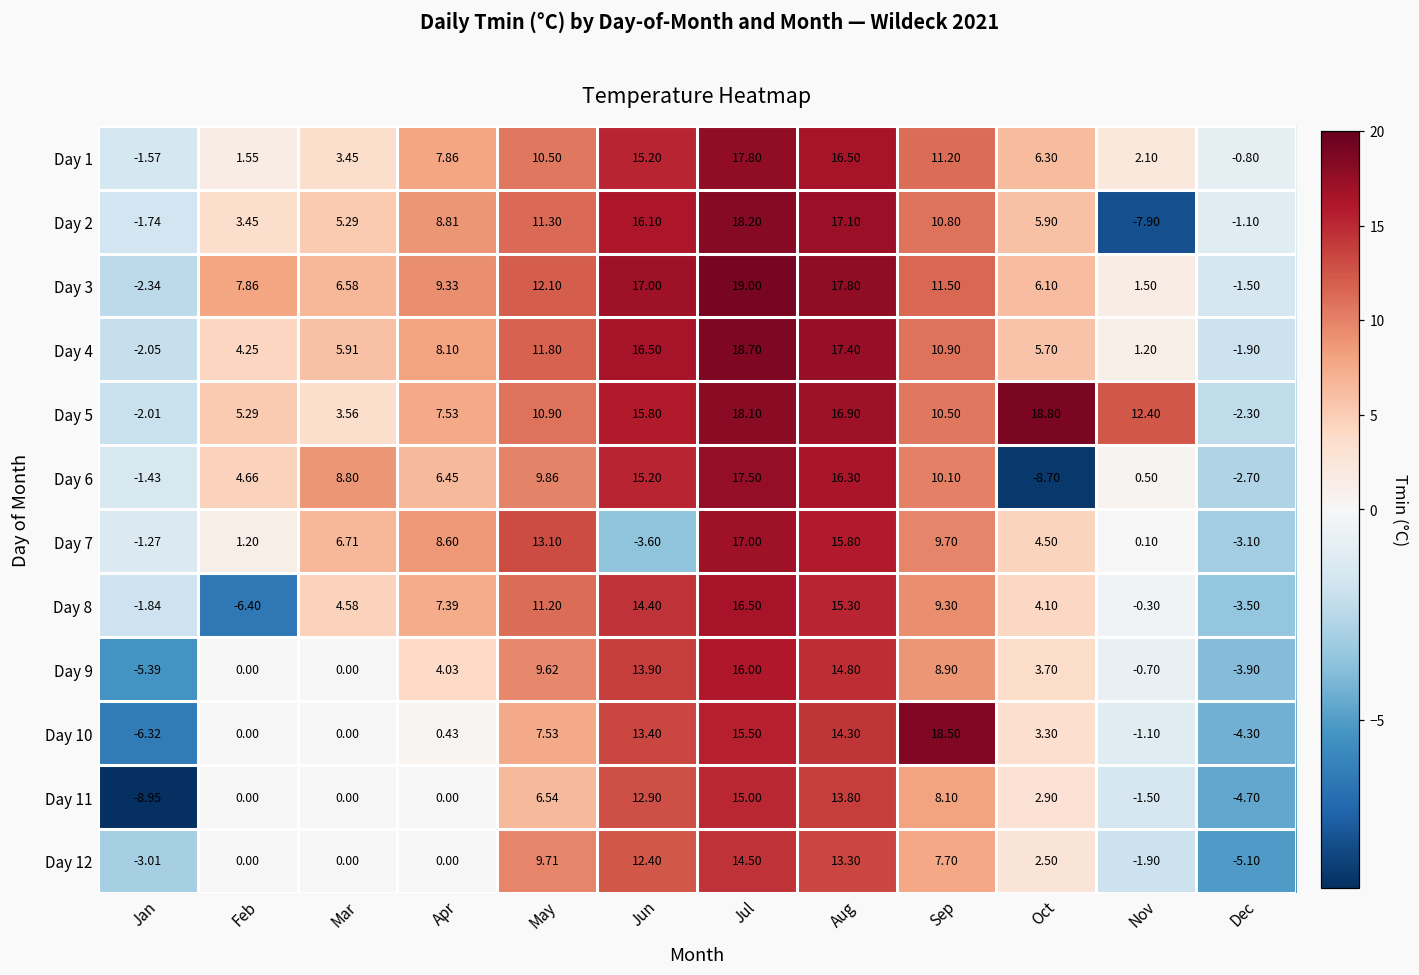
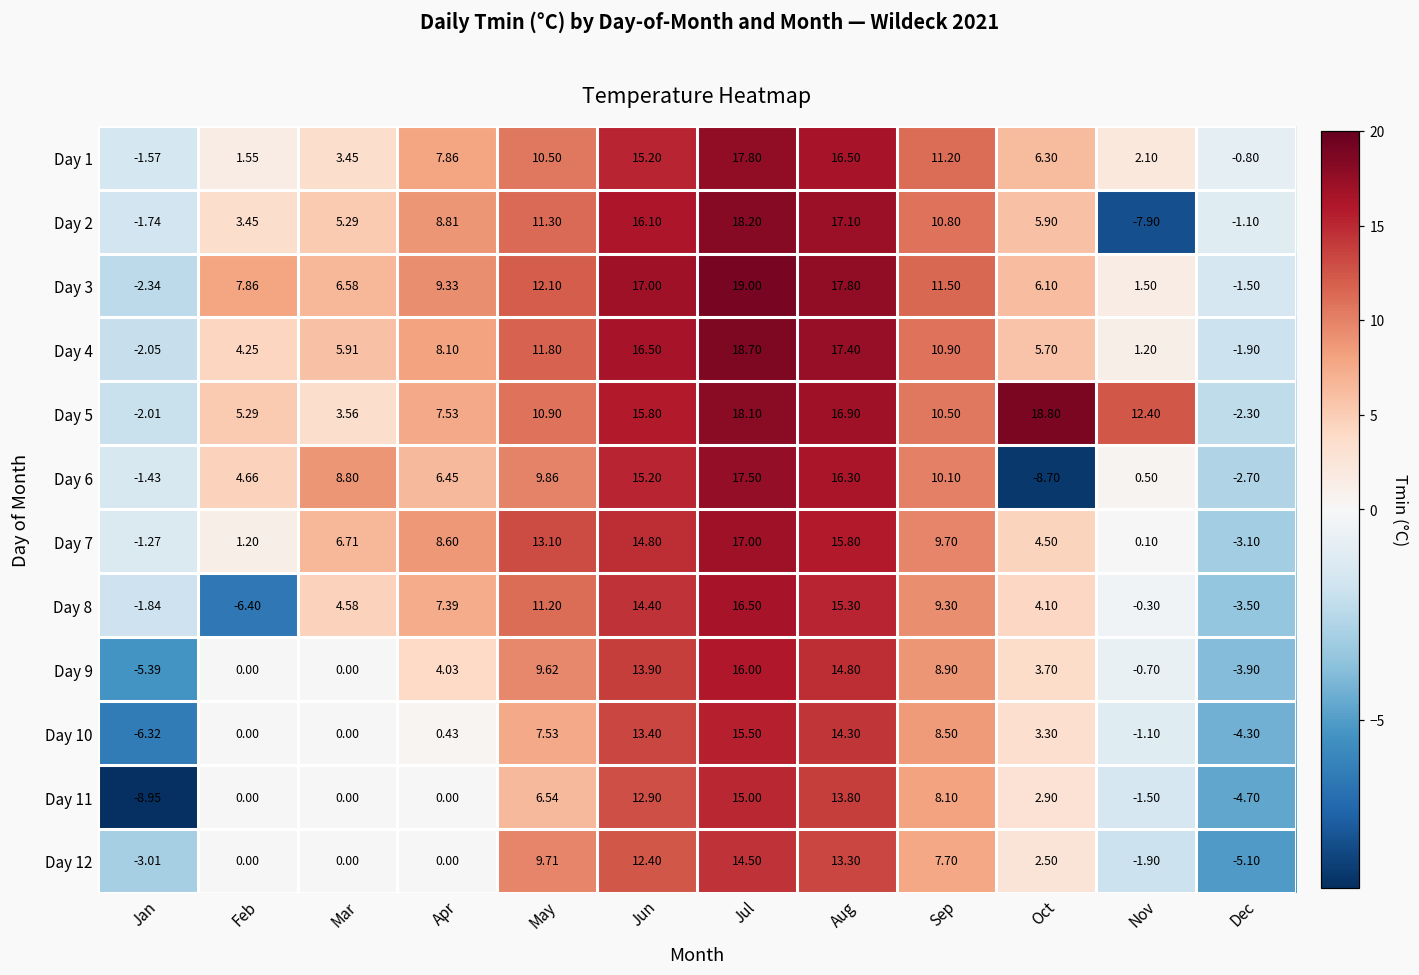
Day 7, Jun: -3.60 -> 14.80
Day 10, Sep: 18.50 -> 8.50
